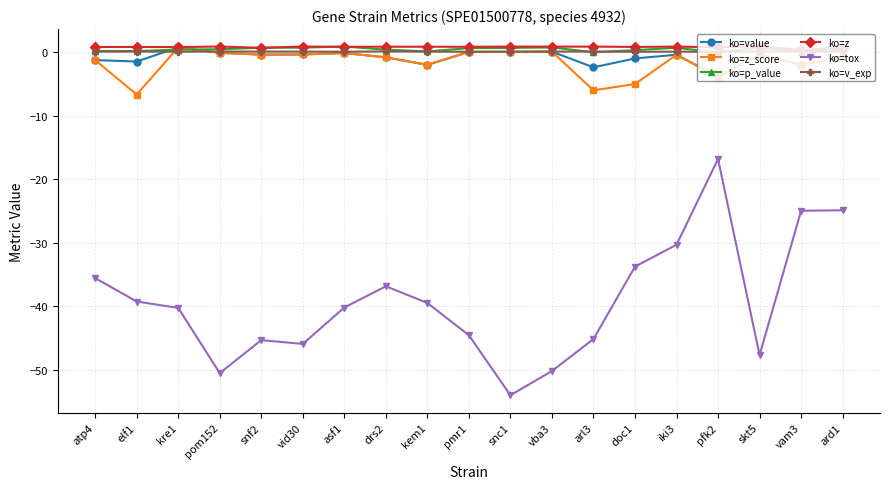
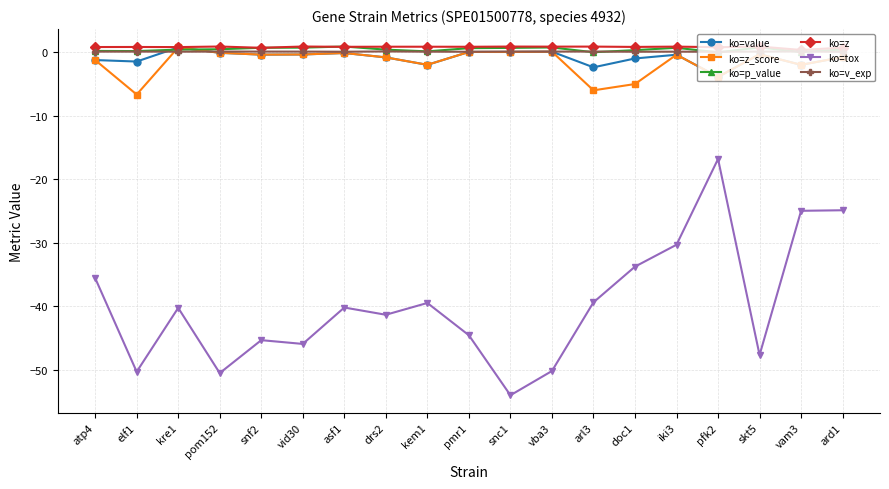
ko=tox, elf1: -39 -> -50
ko=tox, drs2: -37 -> -41
ko=tox, arl3: -45 -> -39
